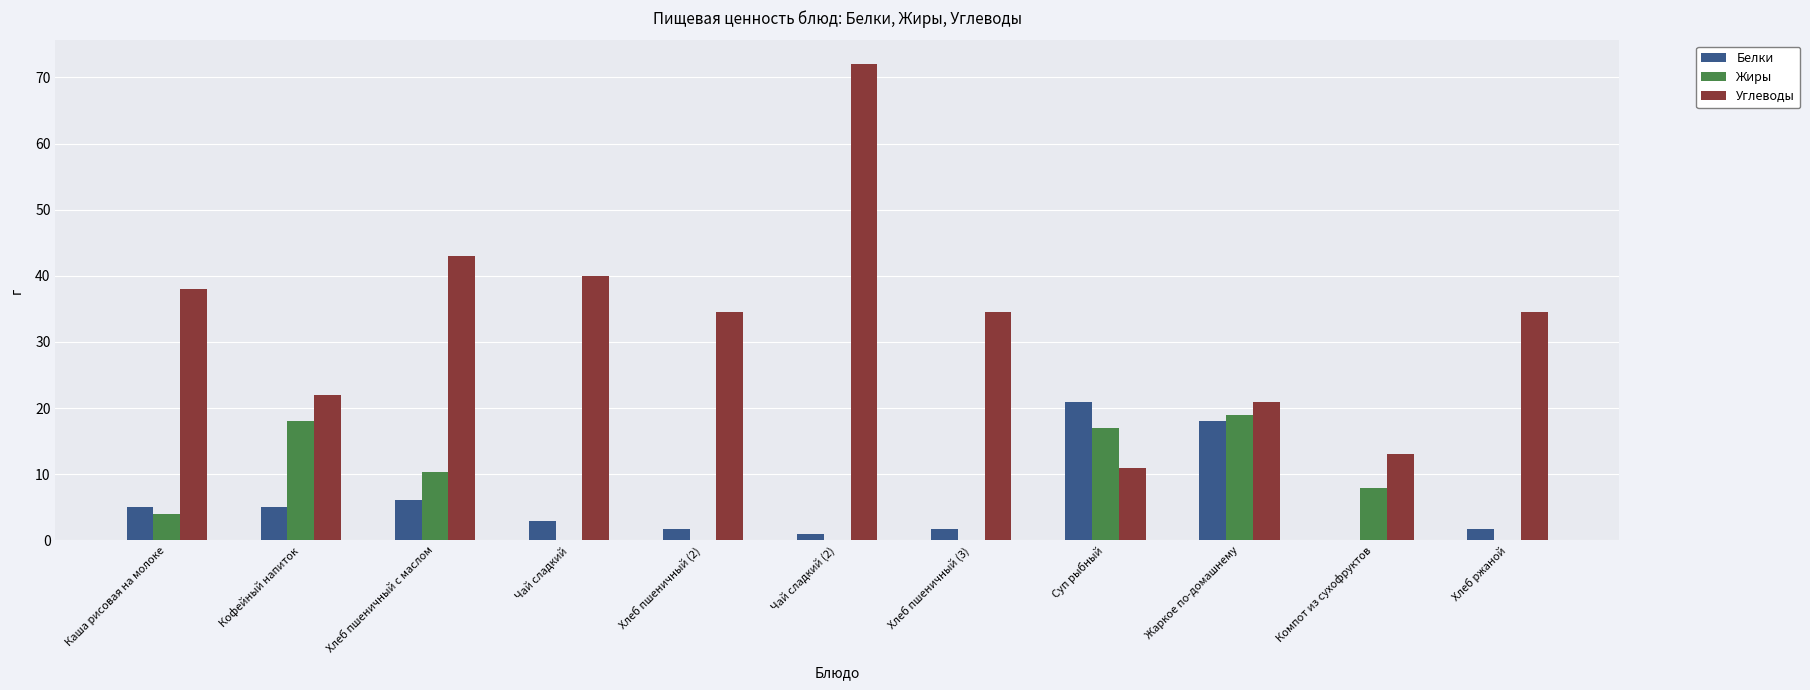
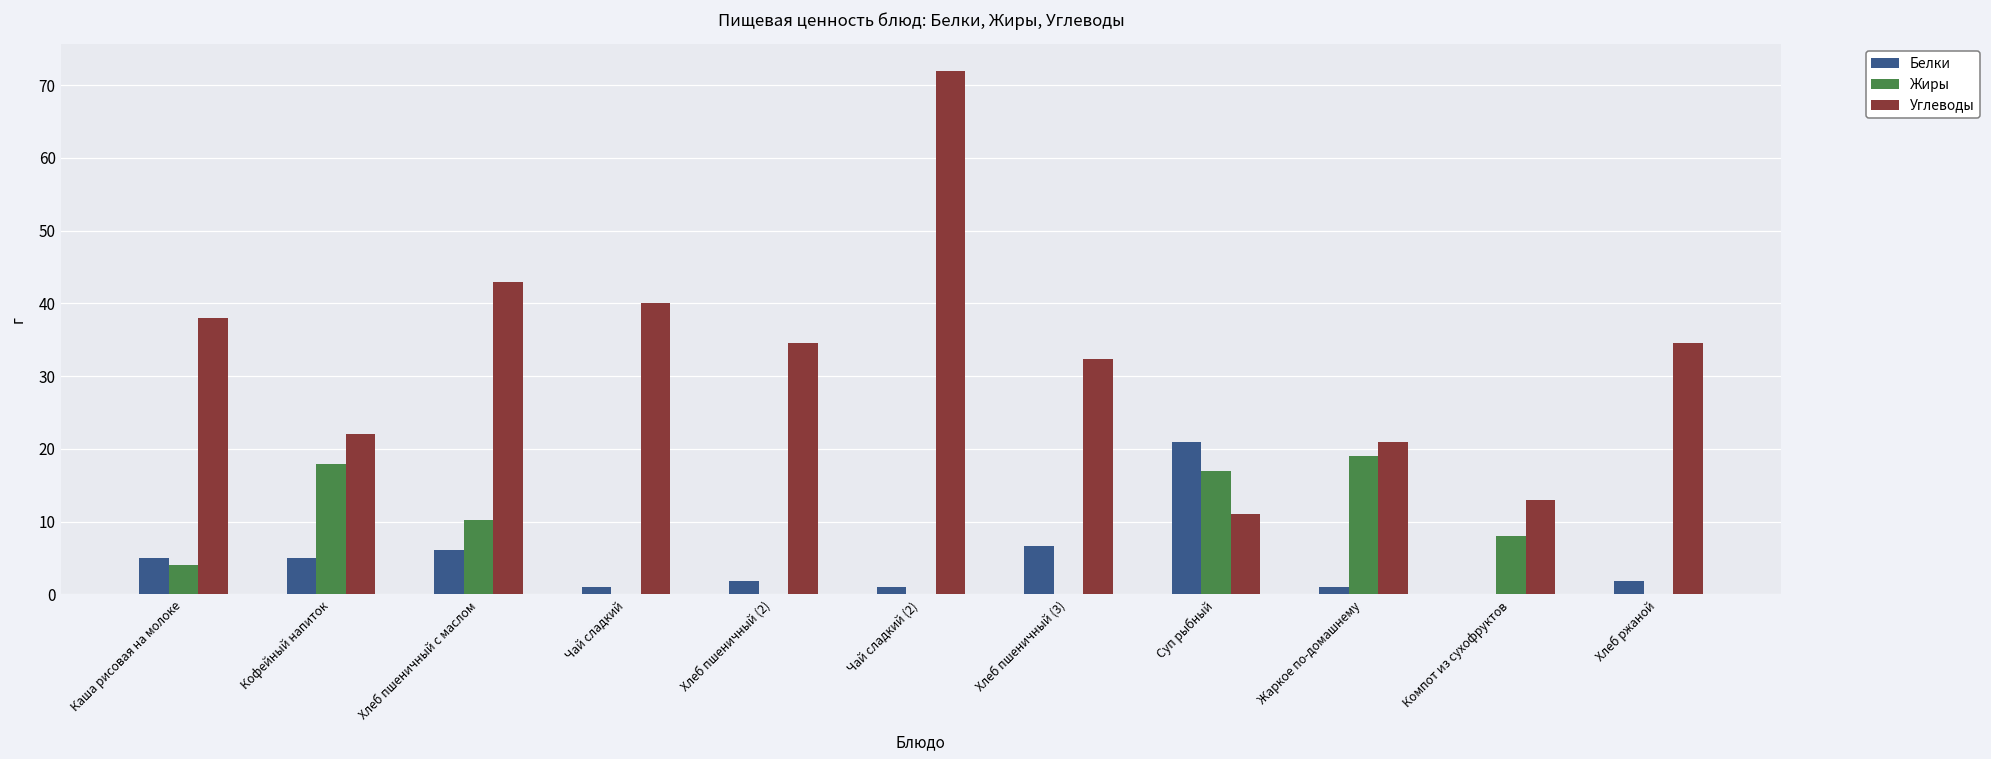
Белки, Чай сладкий: 3 -> 1
Белки, Хлеб пшеничный (3): 2 -> 7
Углеводы, Хлеб пшеничный (3): 35 -> 32
Белки, Жаркое по-домашнему: 18 -> 1
